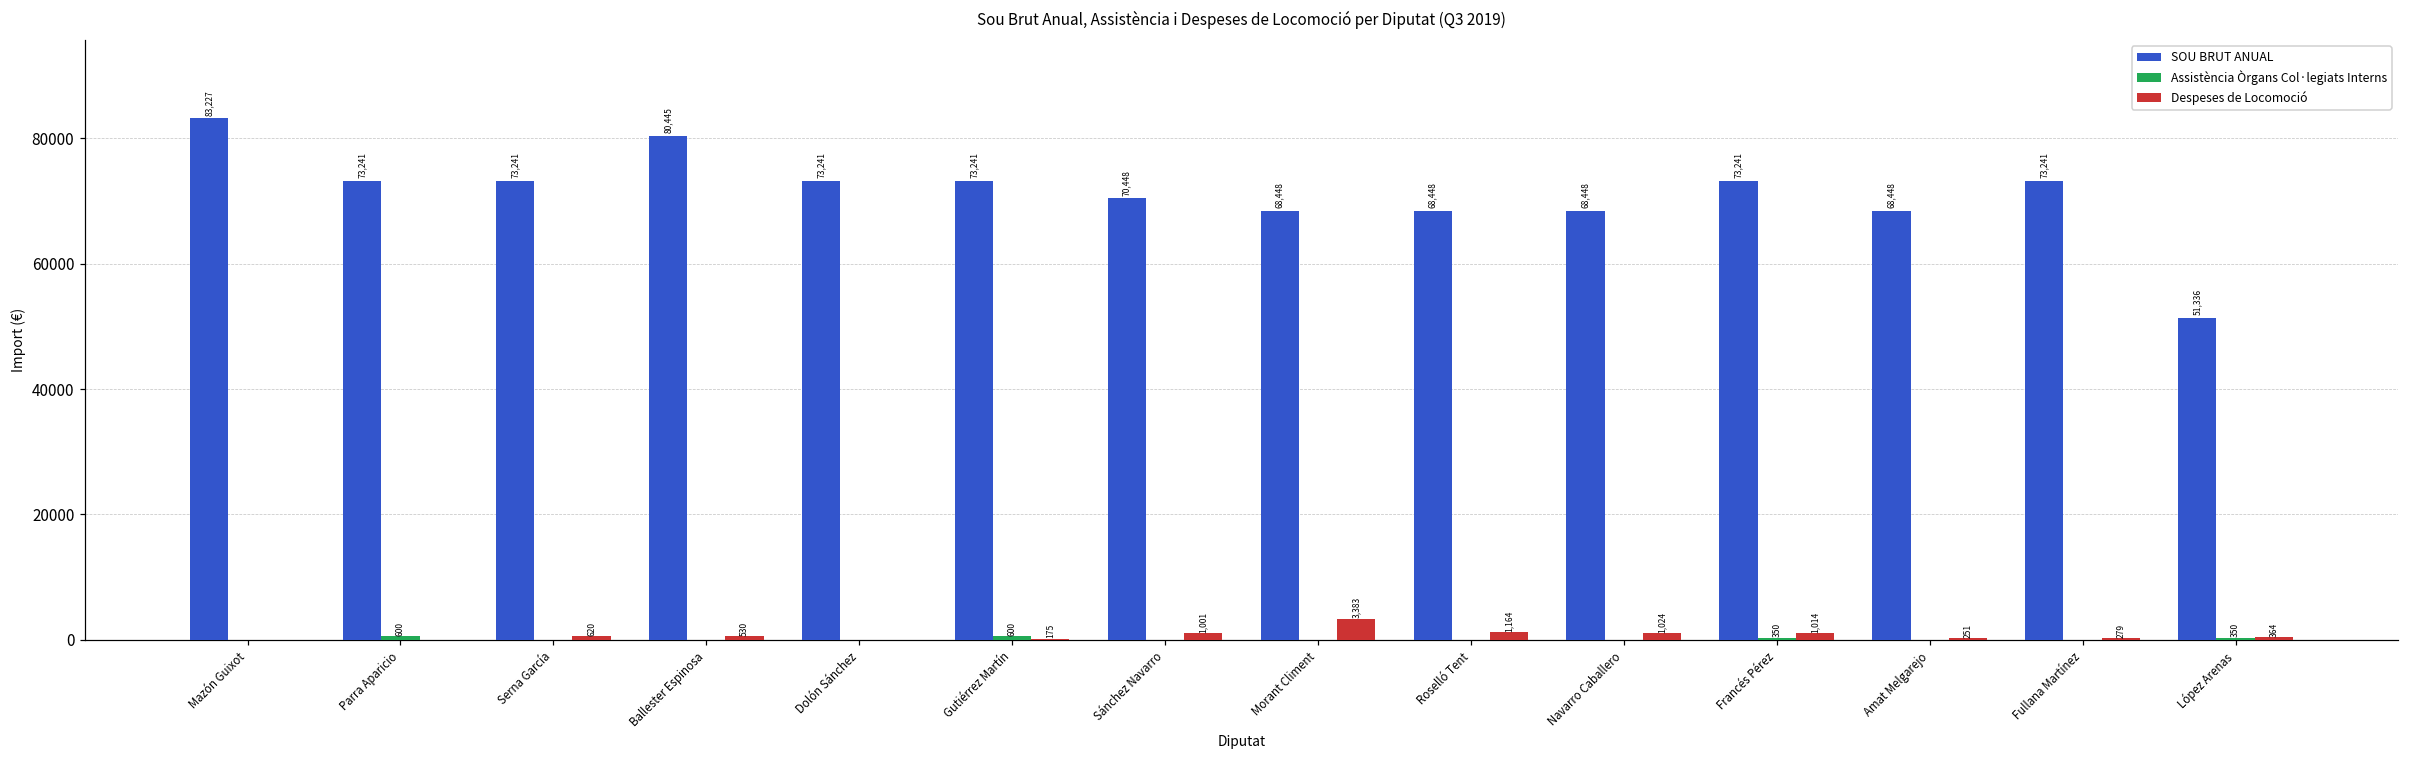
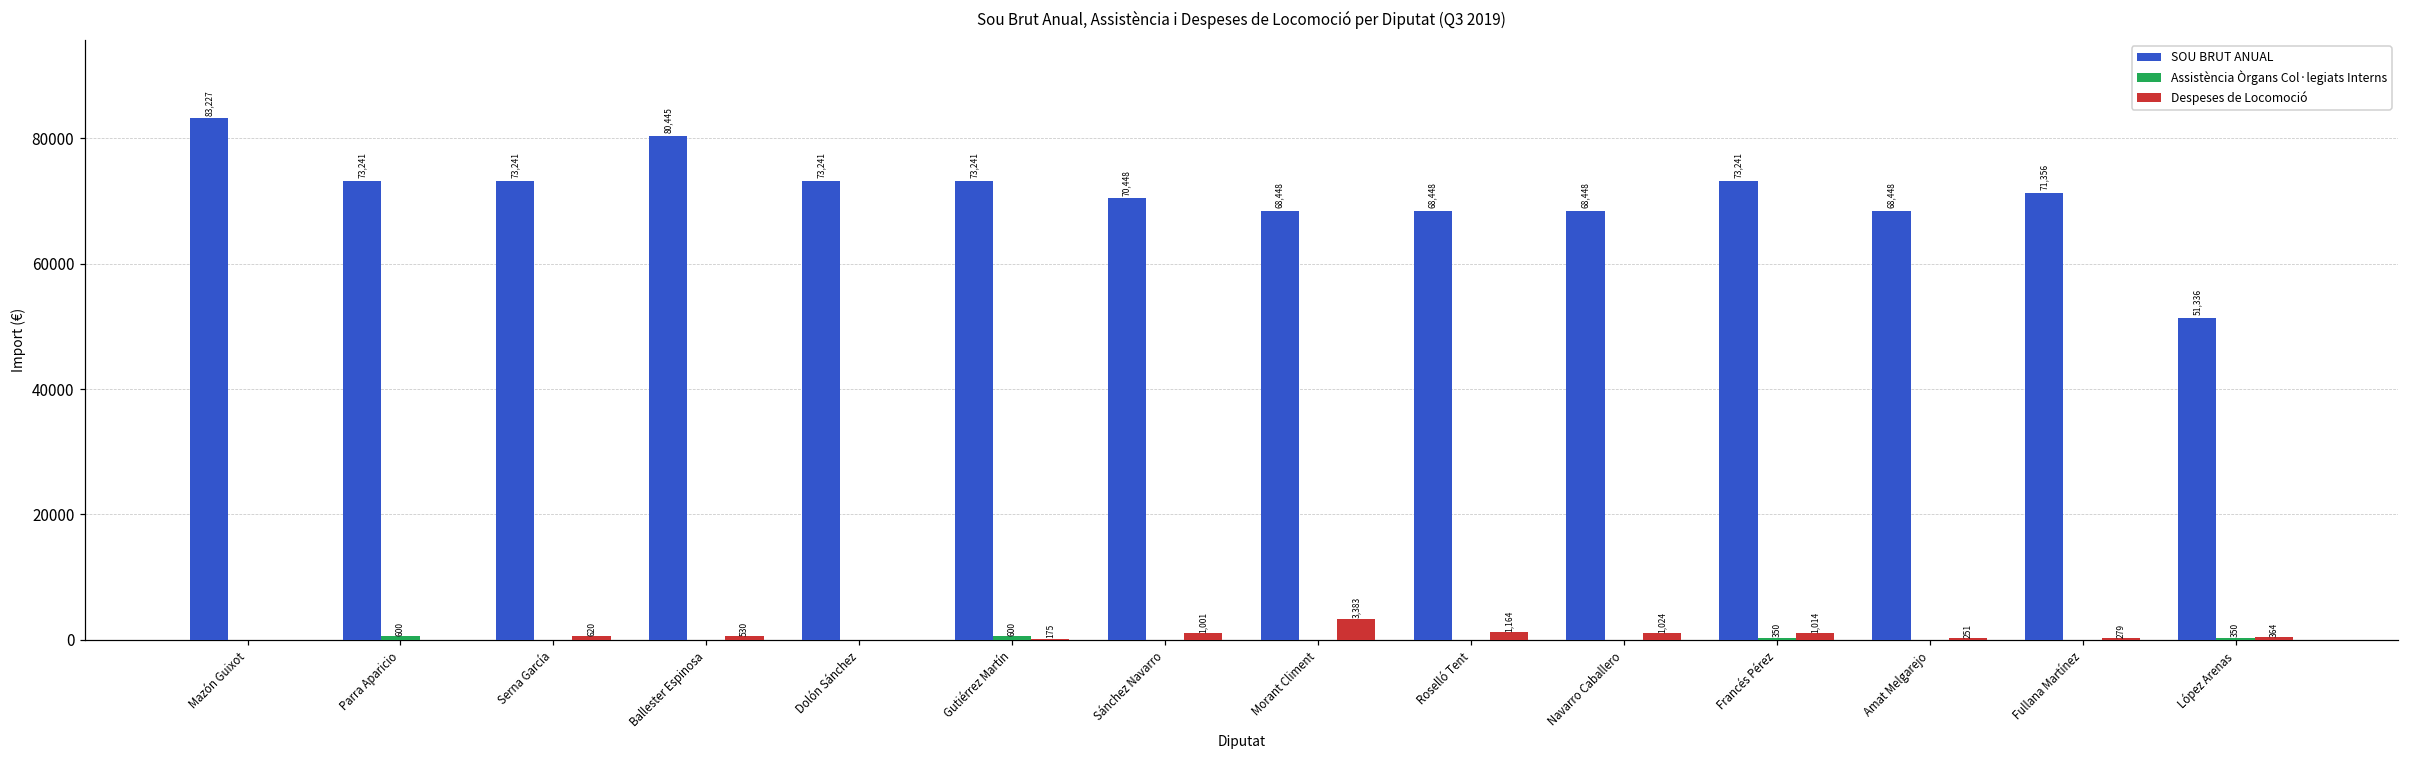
SOU BRUT ANUAL, Fullana Martínez: 73,241 -> 71,356
